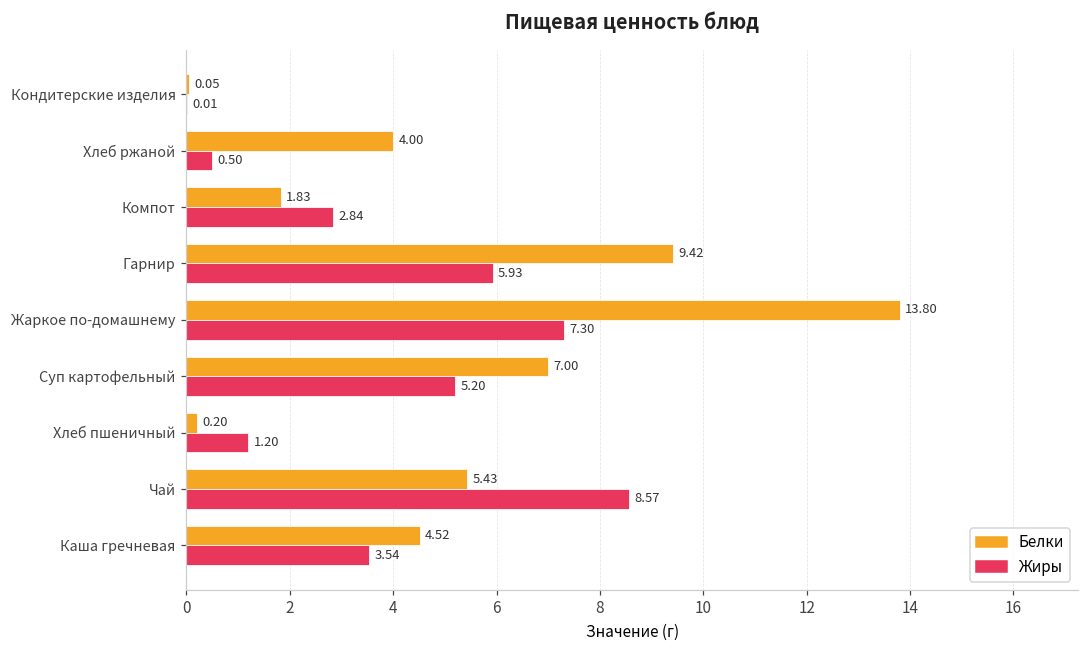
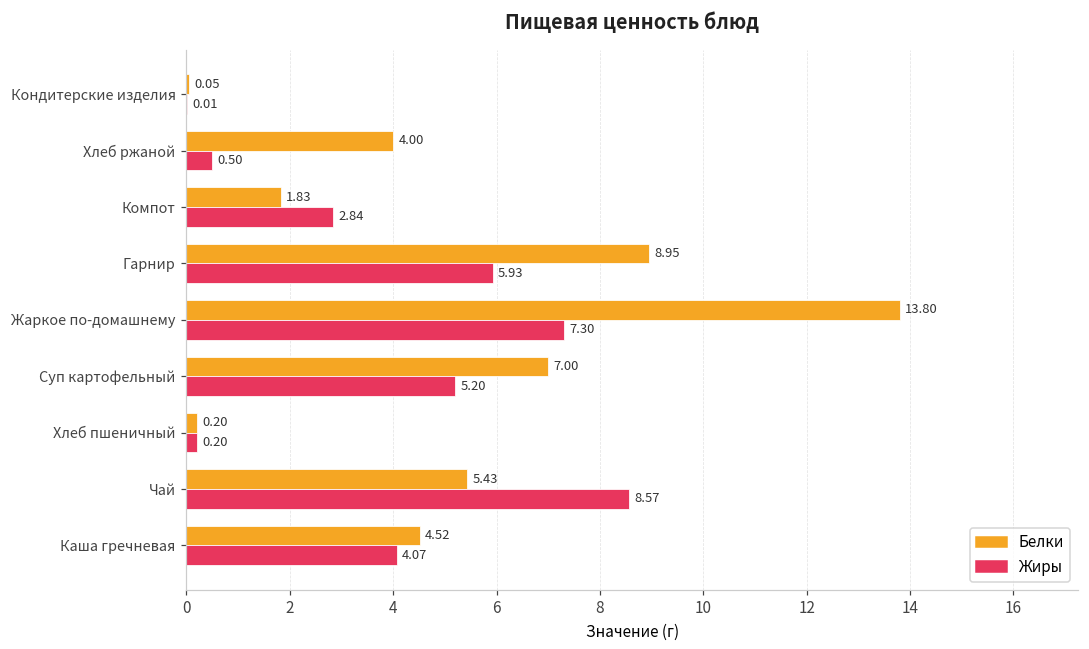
Белки, Гарнир: 9.42 -> 8.95
Жиры, Хлеб пшеничный: 1.20 -> 0.20
Жиры, Каша гречневая: 3.54 -> 4.07
